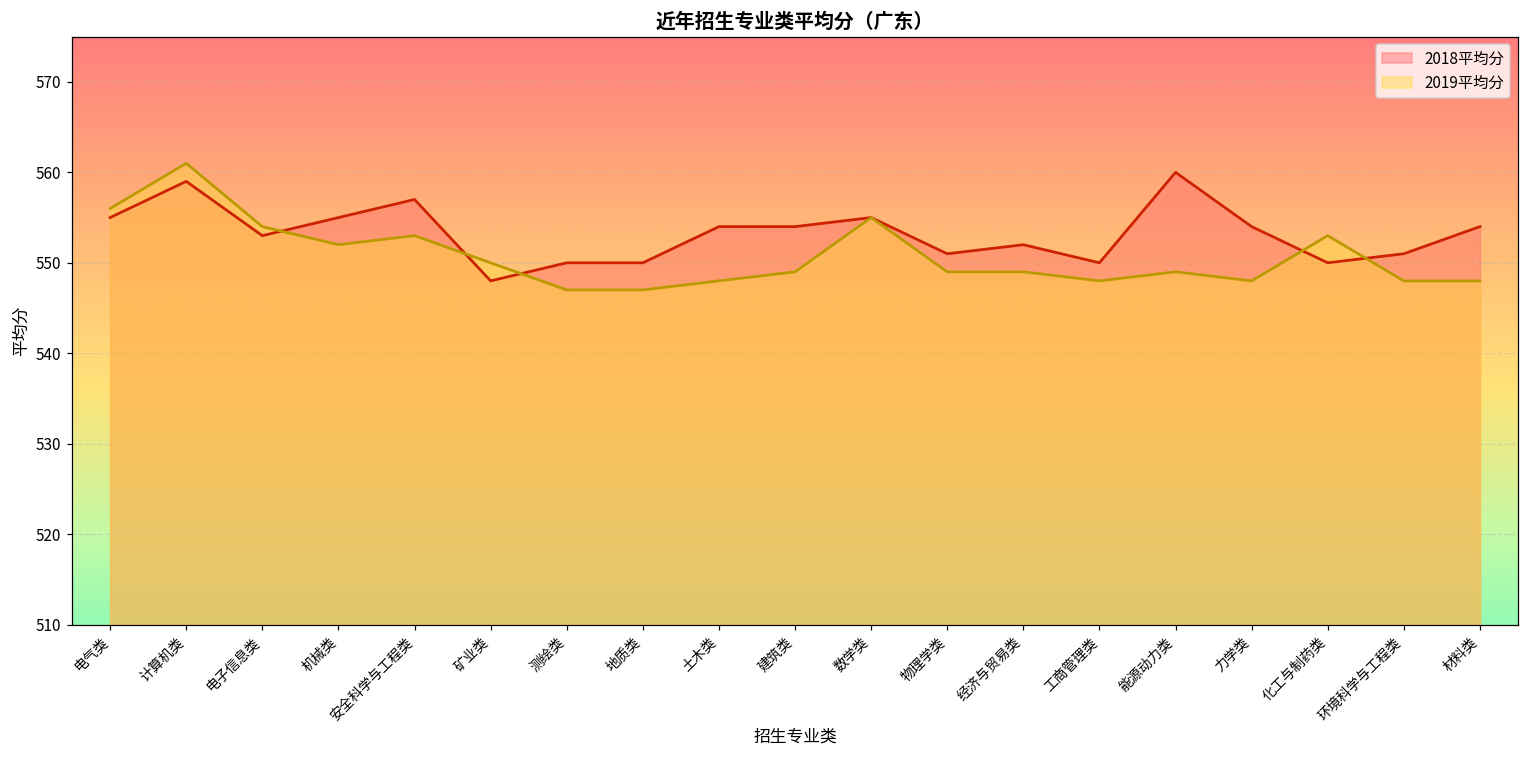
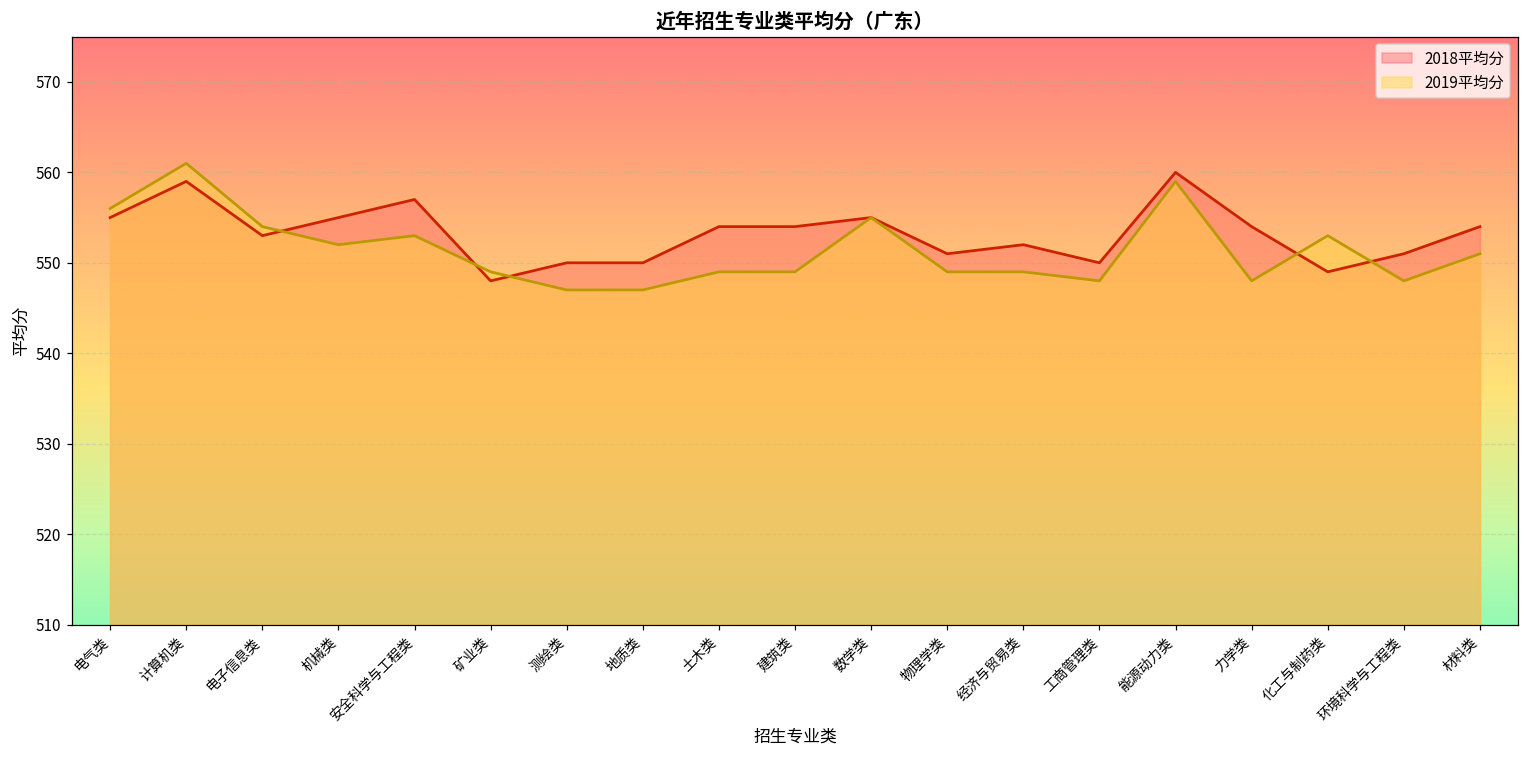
2019平均分, 矿业类: 550 -> 549
2019平均分, 土木类: 548 -> 549
2019平均分, 能源动力类: 549 -> 559
2018平均分, 化工与制药类: 550 -> 549
2019平均分, 材料类: 548 -> 551
